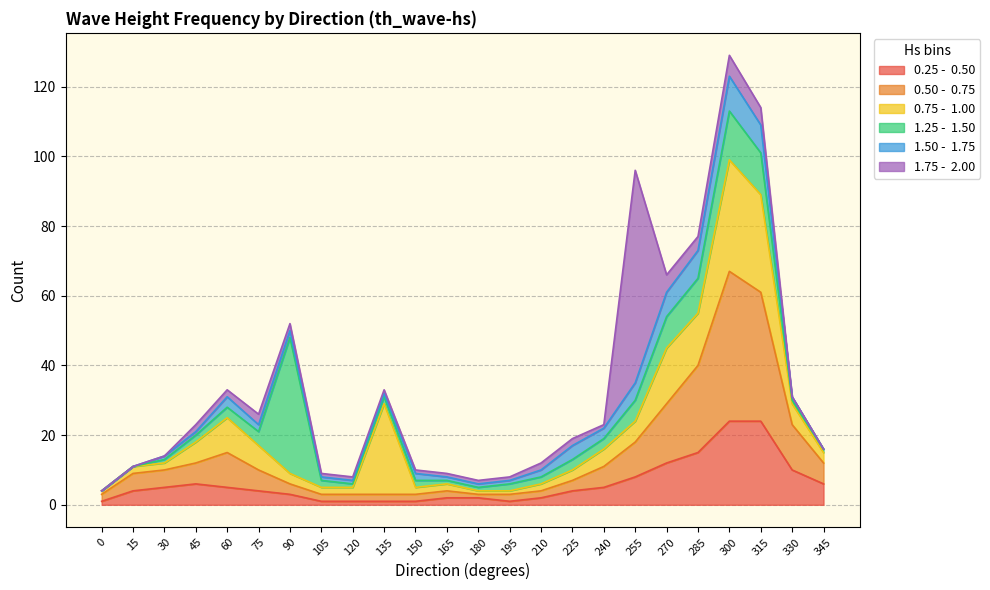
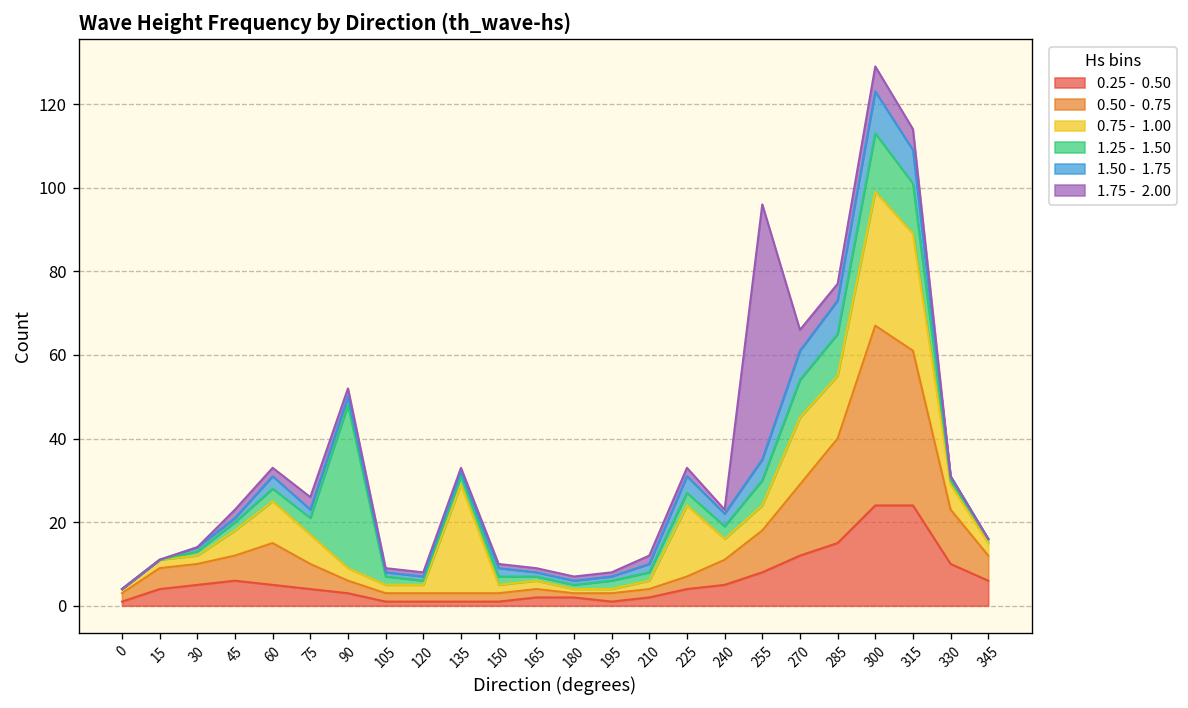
0.75 - 1.00, 225: 3 -> 17
